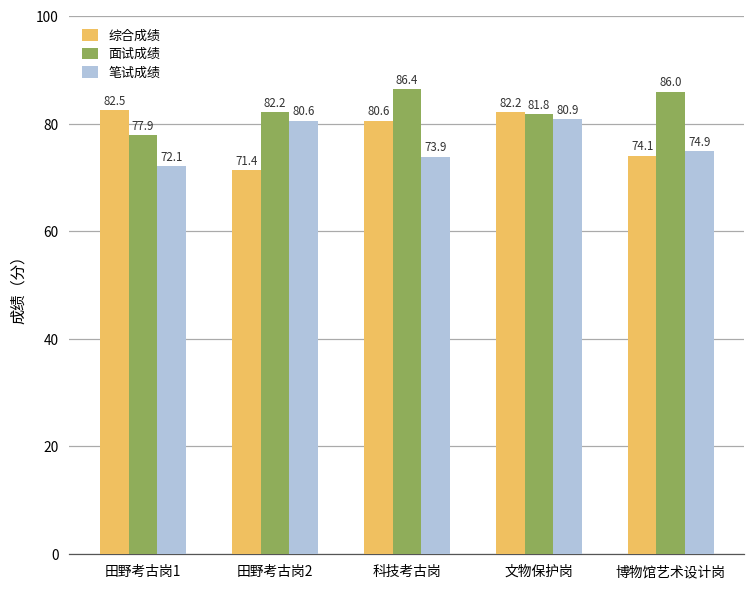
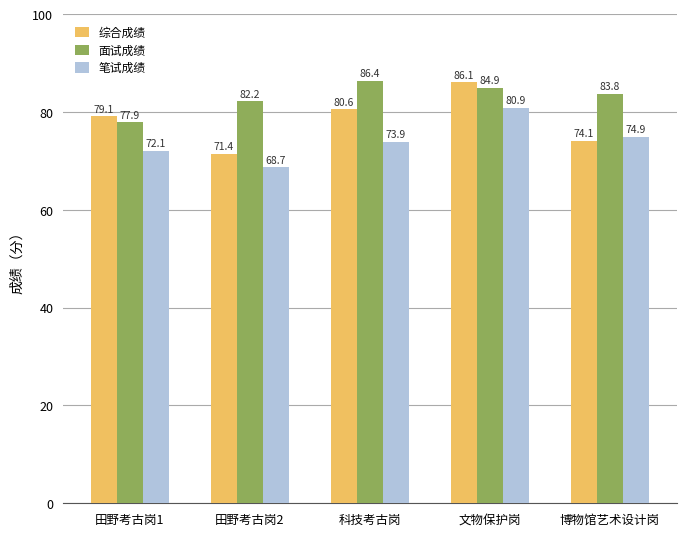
综合成绩, 田野考古岗1: 82.5 -> 79.1
笔试成绩, 田野考古岗2: 80.6 -> 68.7
综合成绩, 文物保护岗: 82.2 -> 86.1
面试成绩, 文物保护岗: 81.8 -> 84.9
面试成绩, 博物馆艺术设计岗: 86.0 -> 83.8
